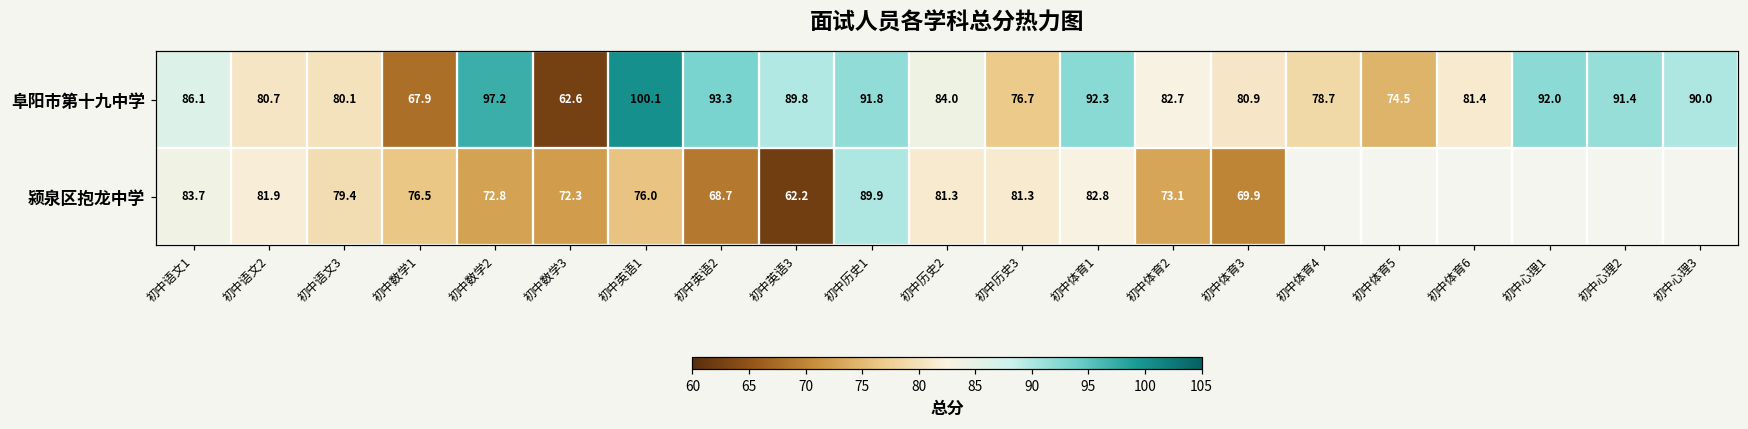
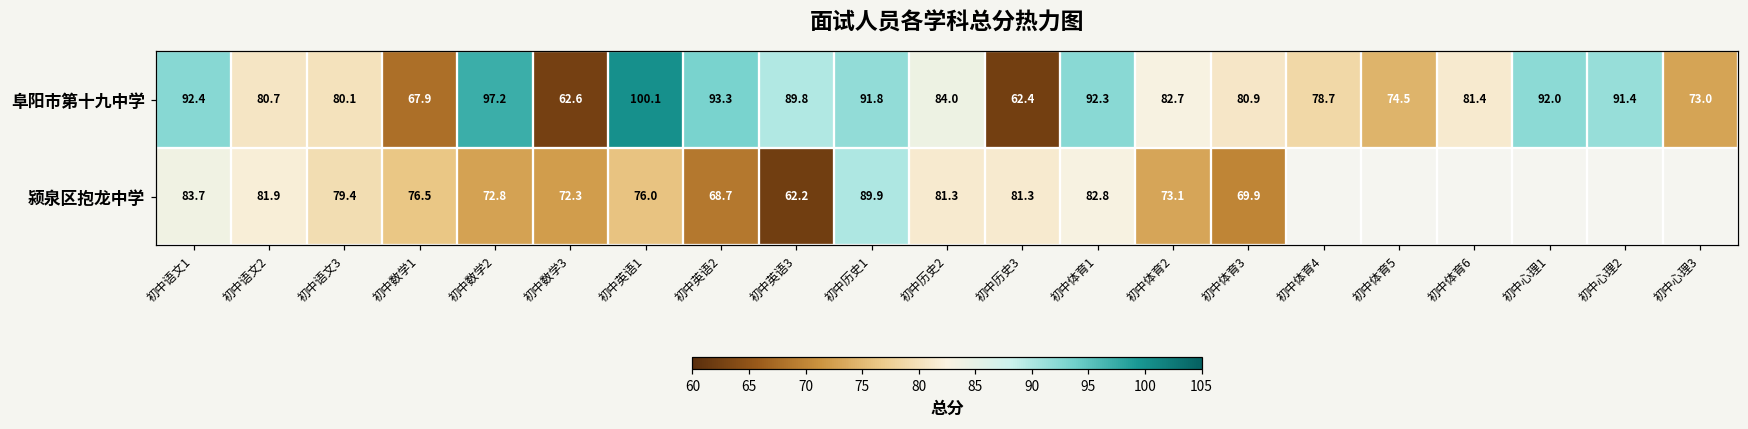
阜阳市第十九中学, 初中语文1: 86.1 -> 92.4
阜阳市第十九中学, 初中历史3: 76.7 -> 62.4
阜阳市第十九中学, 初中心理3: 90.0 -> 73.0
